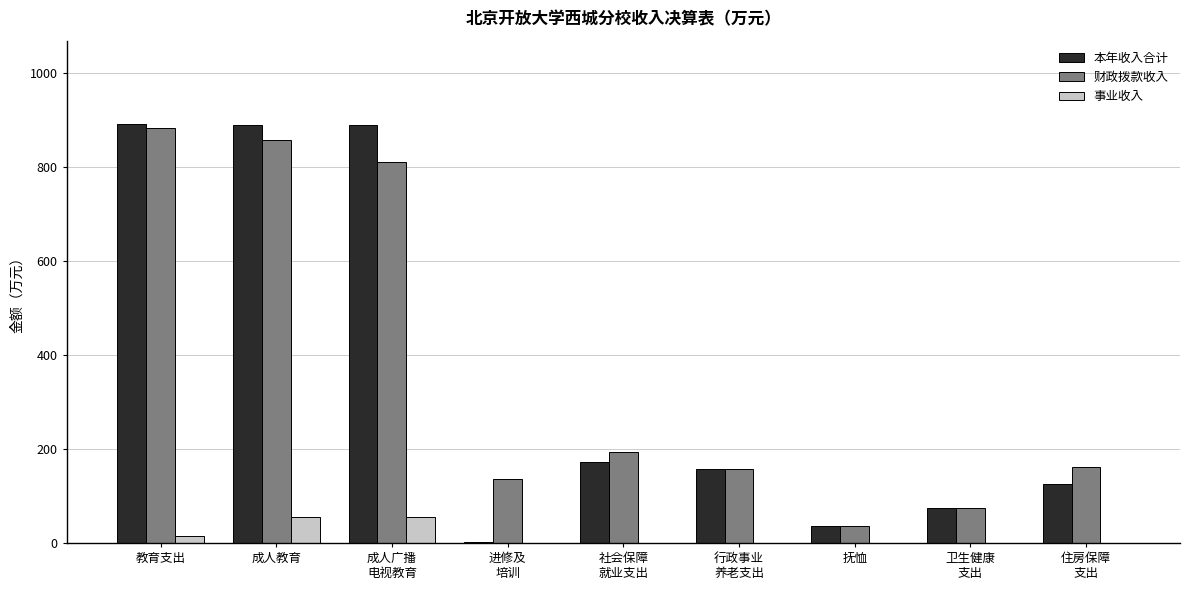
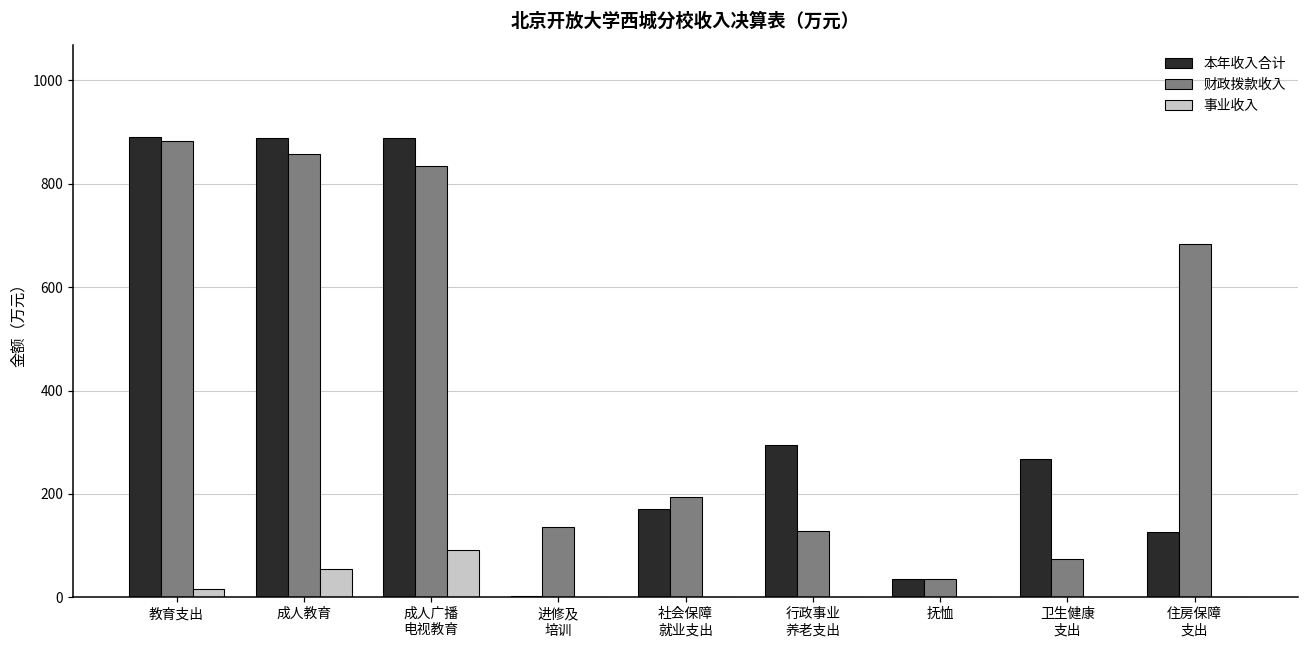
财政拨款收入, 成人广播 电视教育: 810 -> 830
事业收入, 成人广播 电视教育: 50 -> 90
本年收入合计, 行政事业 养老支出: 160 -> 290
财政拨款收入, 行政事业 养老支出: 160 -> 130
本年收入合计, 卫生健康 支出: 70 -> 270
财政拨款收入, 住房保障 支出: 160 -> 680
